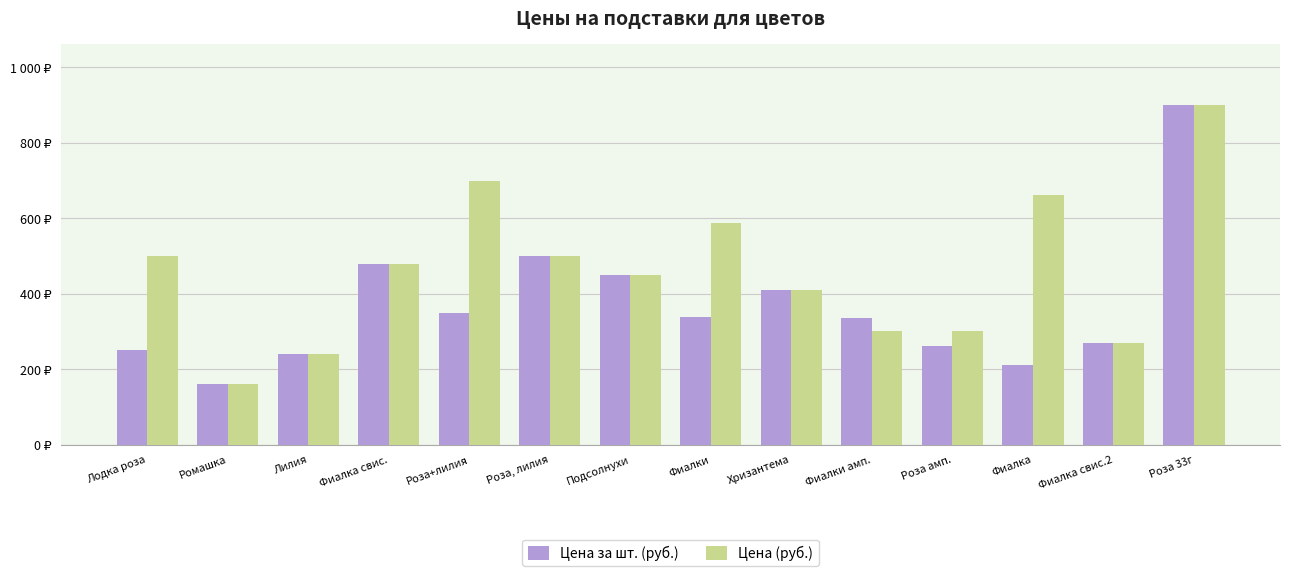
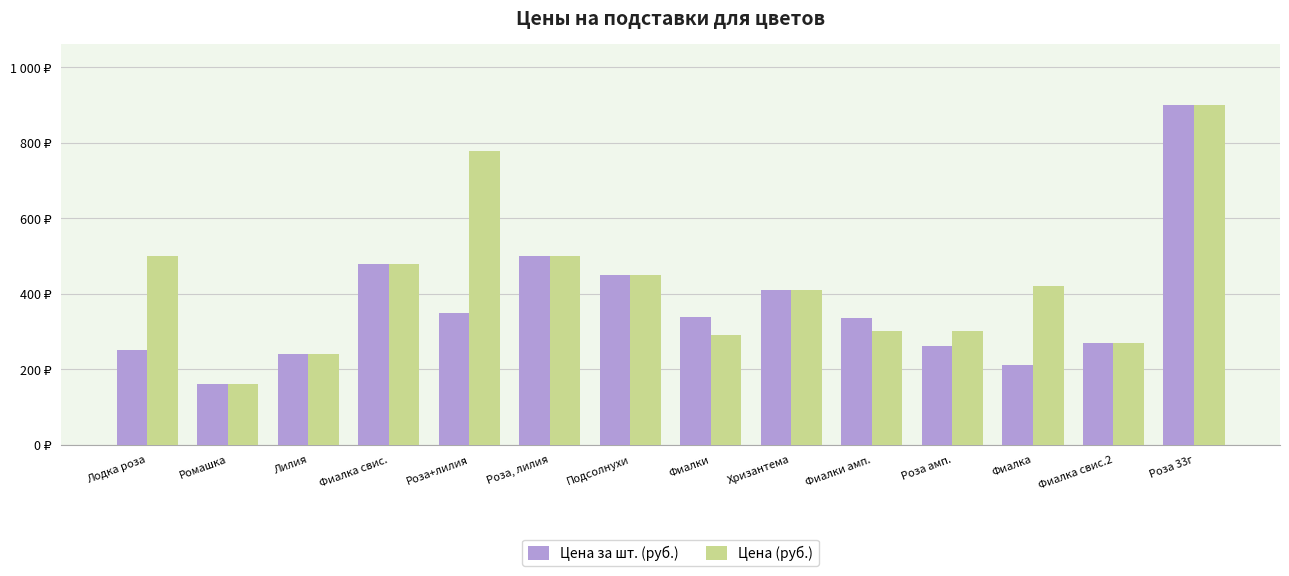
Цена (руб.), Роза+лилия: 700 ₽ -> 780 ₽
Цена (руб.), Фиалки: 590 ₽ -> 290 ₽
Цена (руб.), Фиалка: 660 ₽ -> 420 ₽
